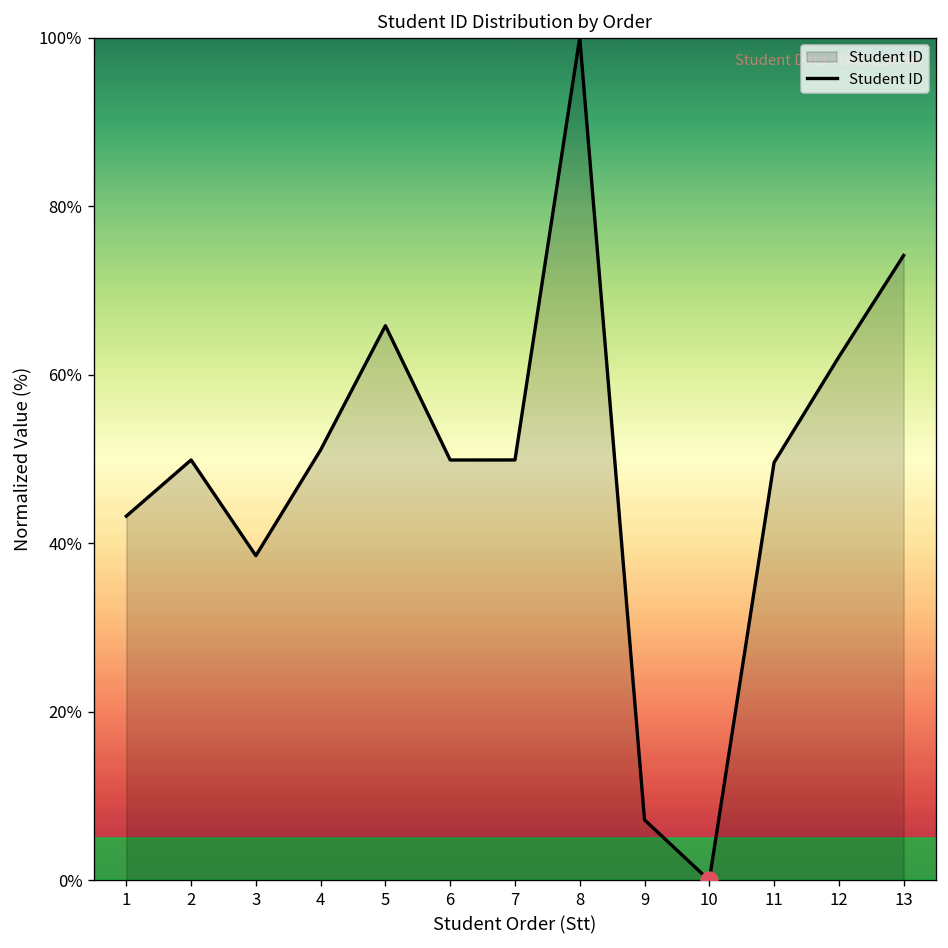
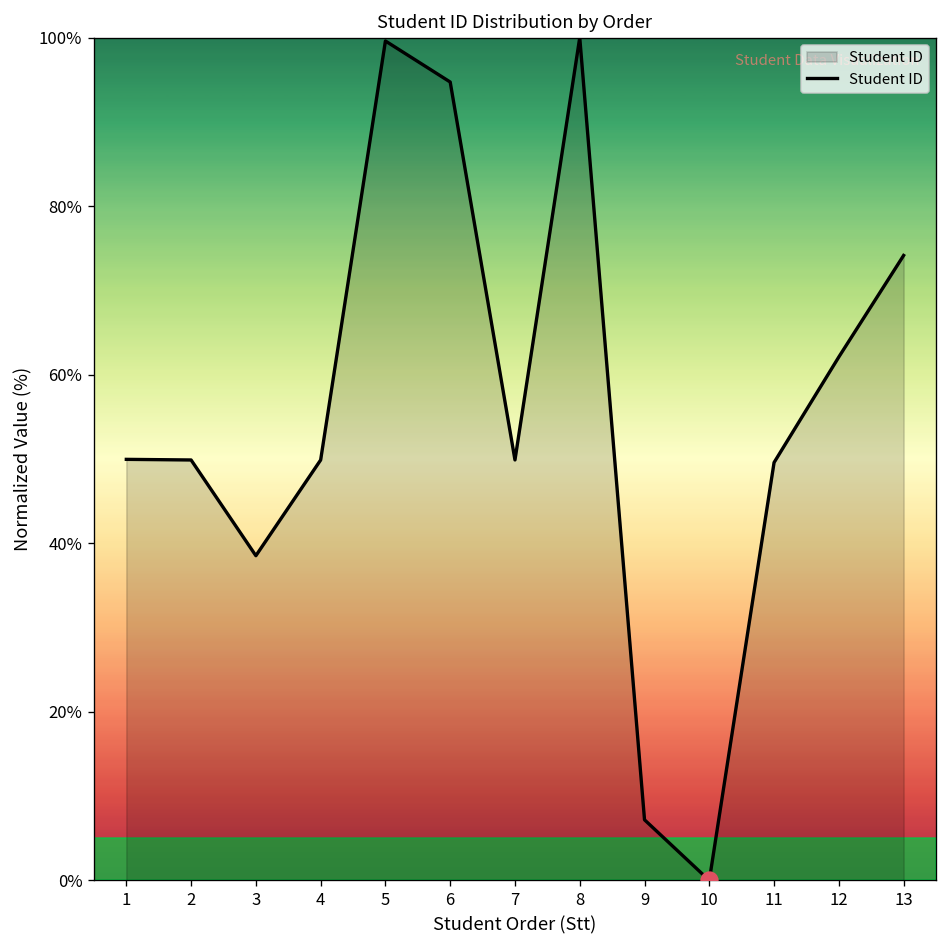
Student ID, 1: 43% -> 50%
Student ID, 4: 51% -> 50%
Student ID, 5: 66% -> 100%
Student ID, 6: 50% -> 95%
